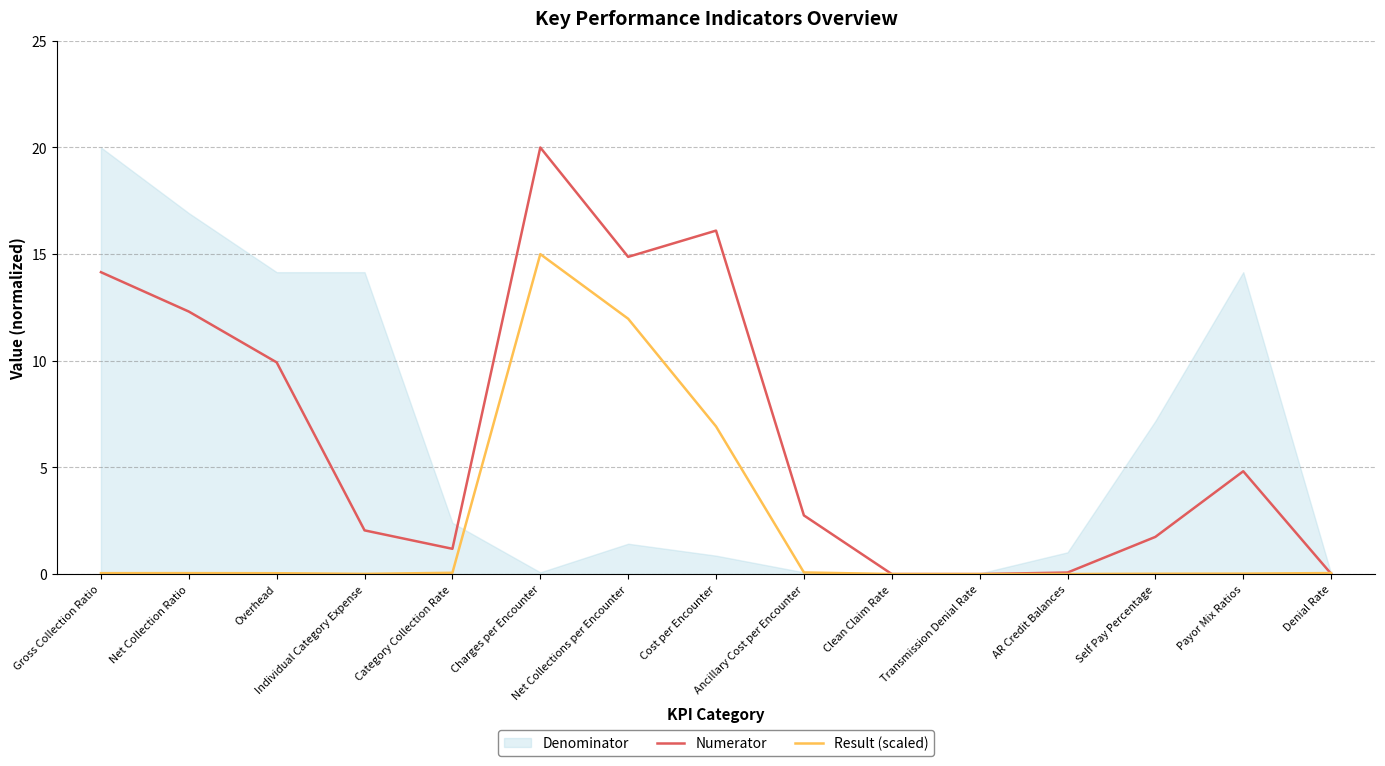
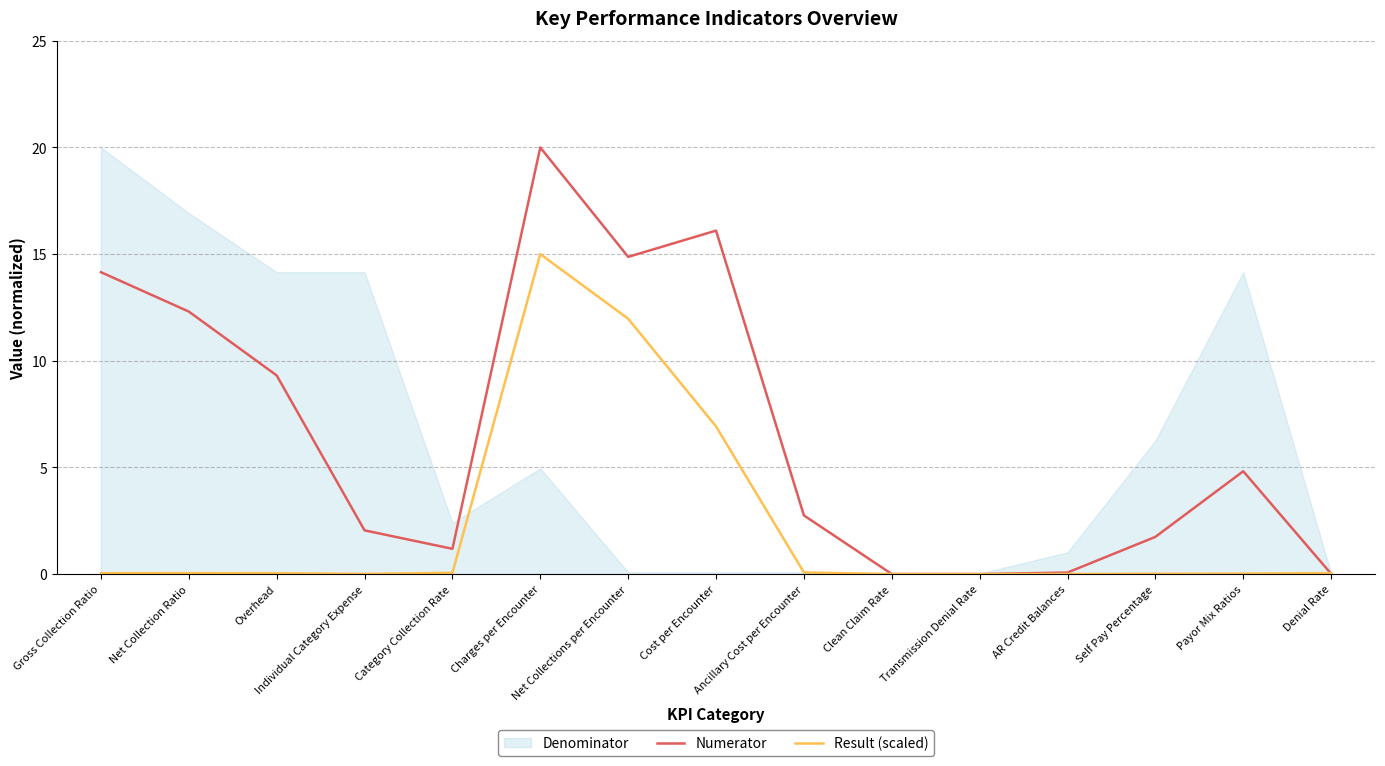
Numerator, Overhead: 9.9 -> 9.3
Denominator, Charges per Encounter: 0.1 -> 5.0
Denominator, Net Collections per Encounter: 1.4 -> 0.1
Denominator, Cost per Encounter: 0.9 -> 0.1
Denominator, Self Pay Percentage: 7.2 -> 6.3
